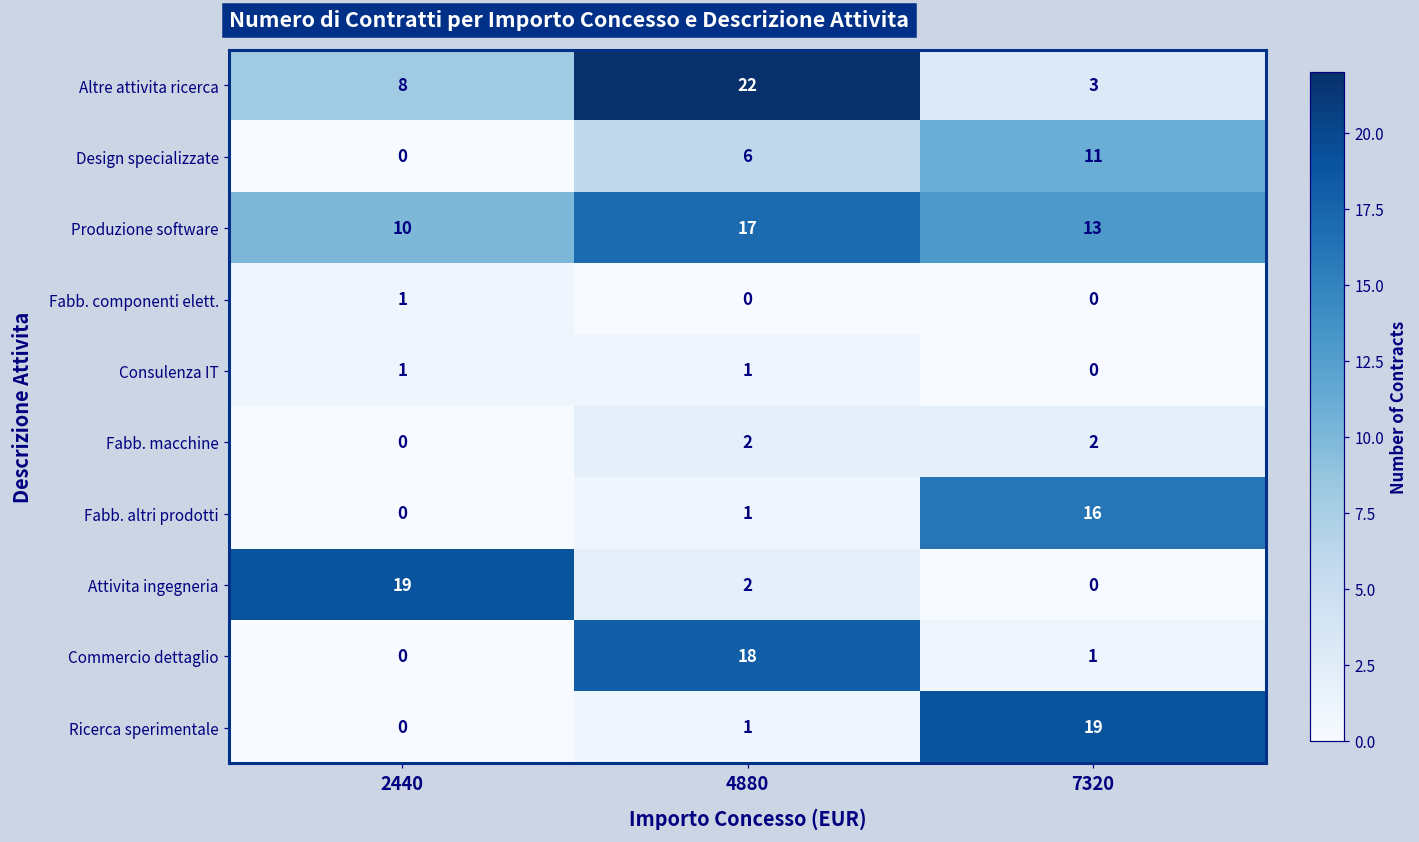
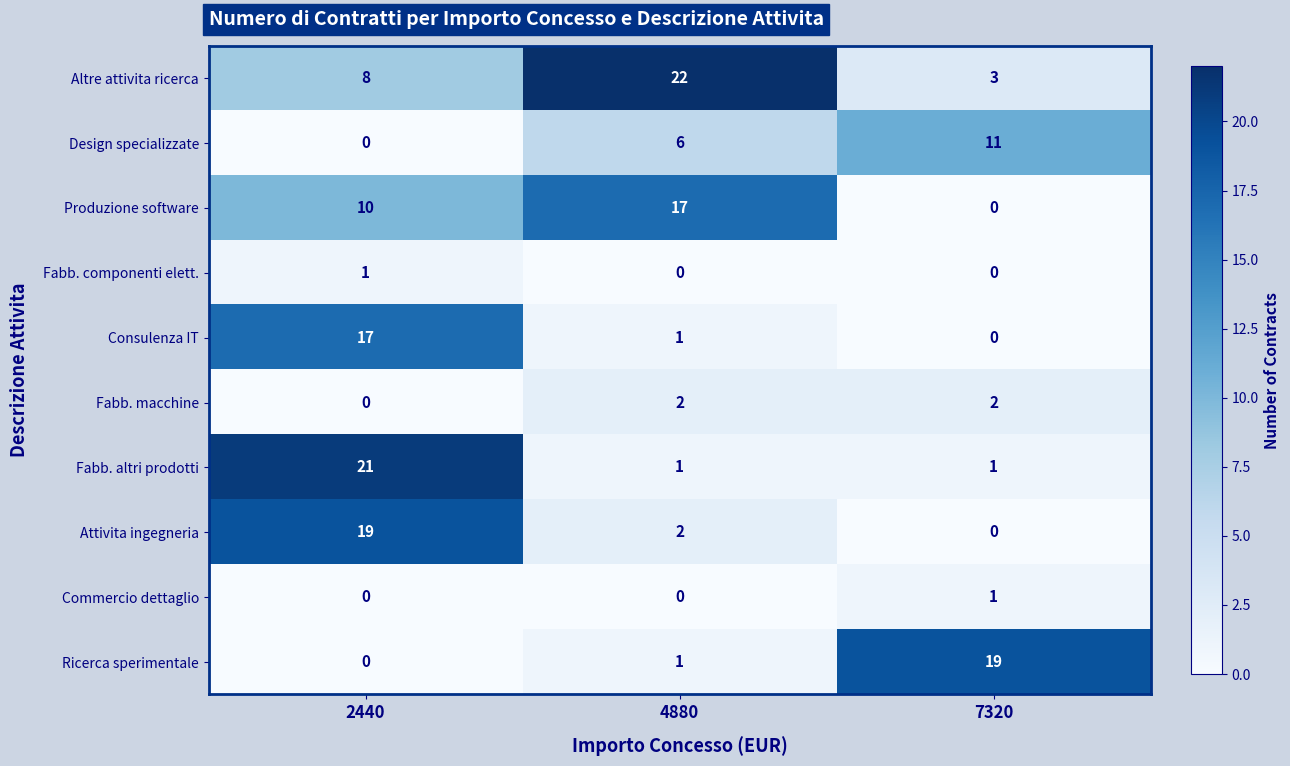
Produzione software, 7320: 13 -> 0
Consulenza IT, 2440: 1 -> 17
Fabb. altri prodotti, 2440: 0 -> 21
Fabb. altri prodotti, 7320: 16 -> 1
Commercio dettaglio, 4880: 18 -> 0
